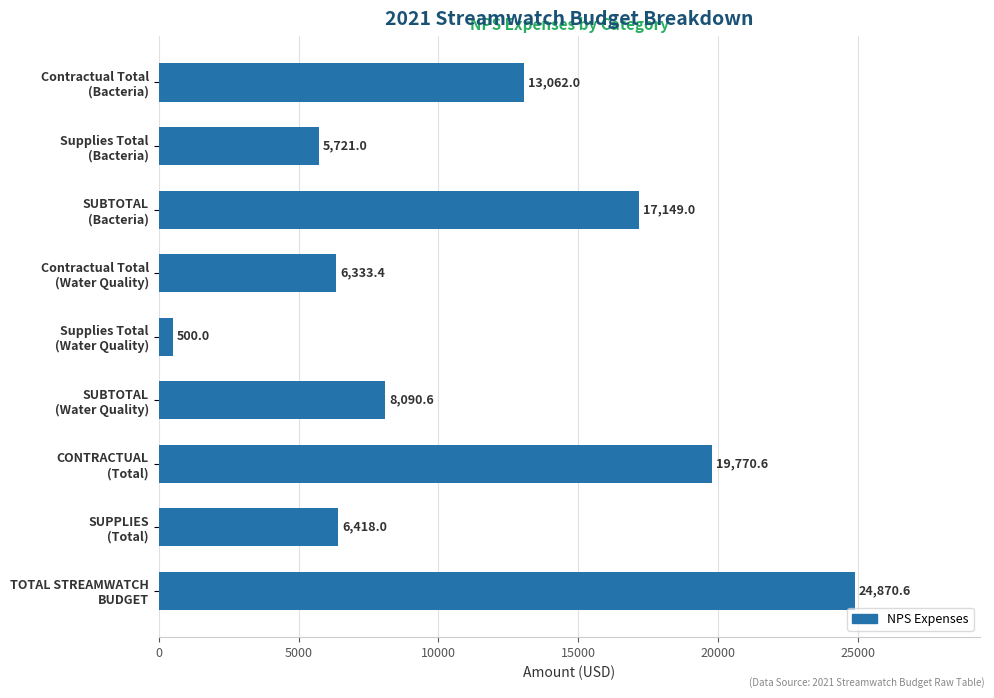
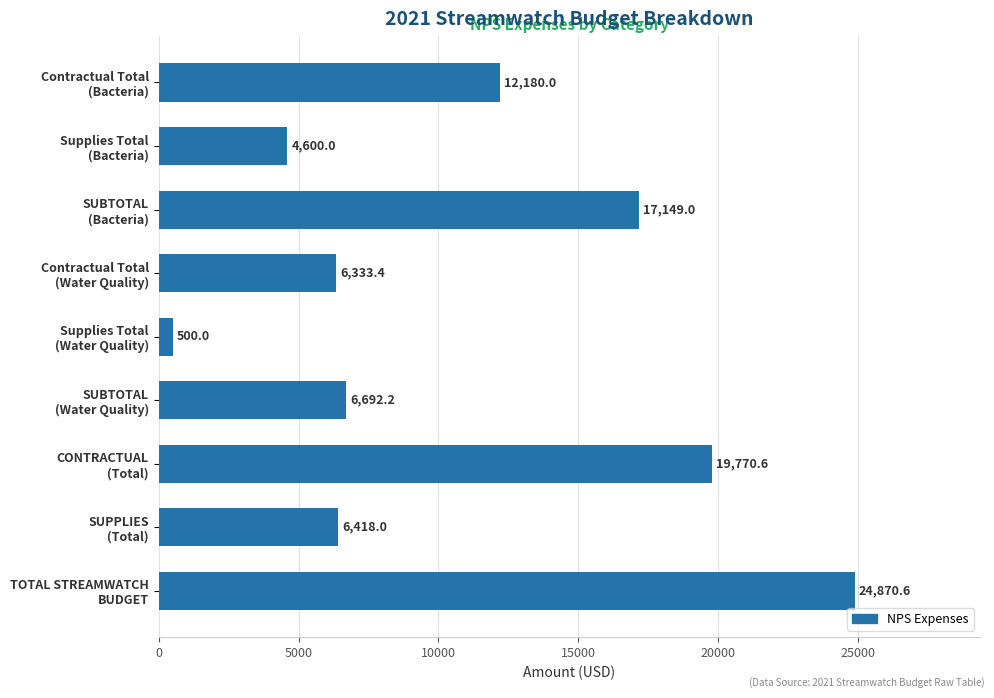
Contractual Total (Bacteria): 13,062.0 -> 12,180.0
Supplies Total (Bacteria): 5,721.0 -> 4,600.0
SUBTOTAL (Water Quality): 8,090.6 -> 6,692.2
